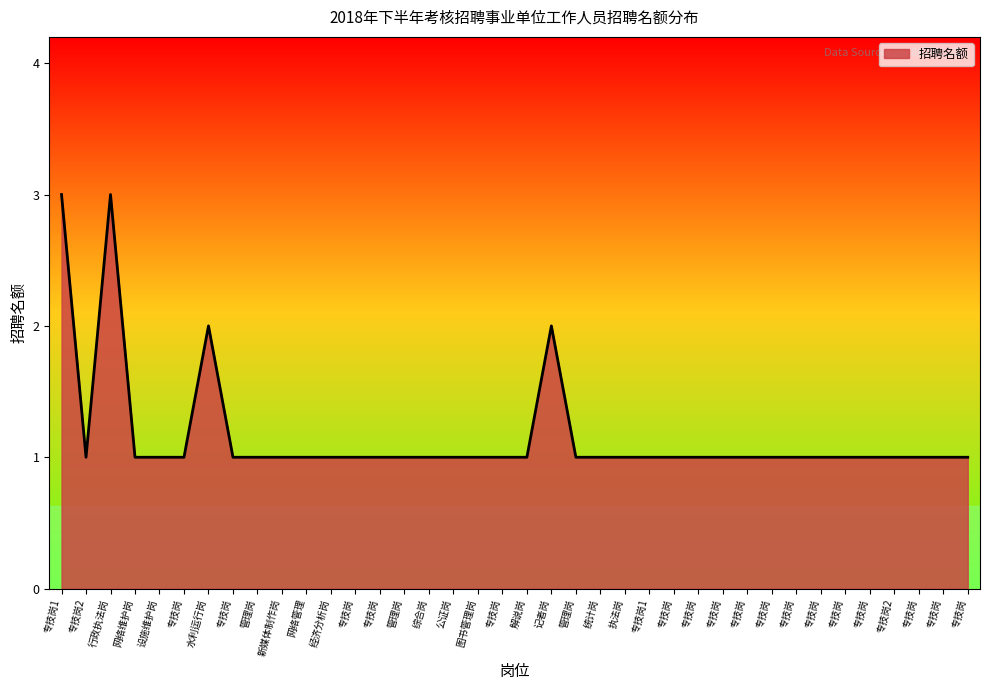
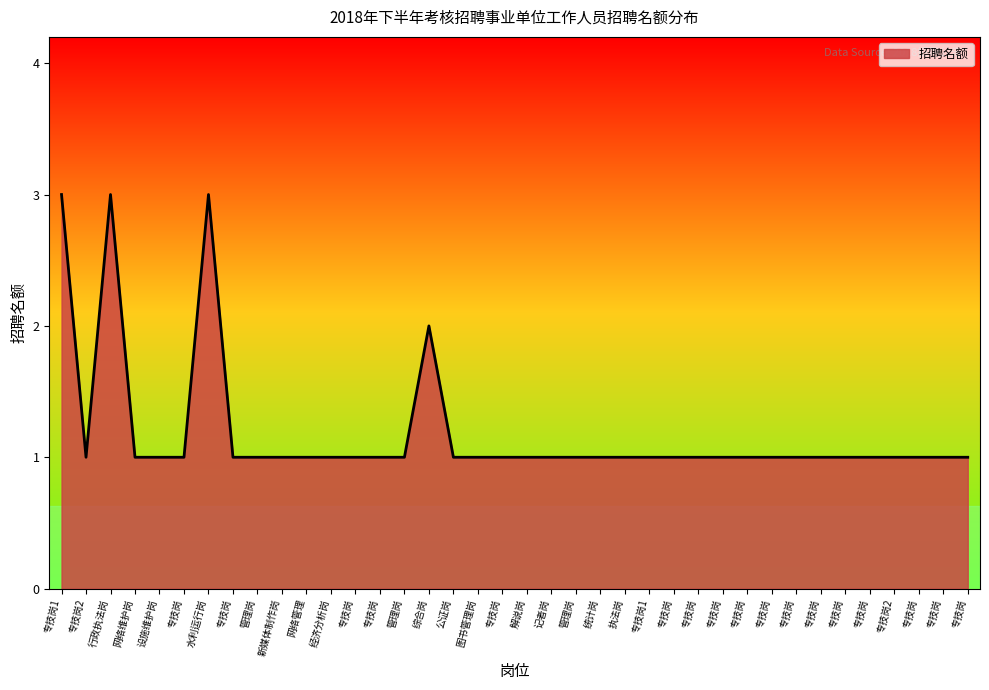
水利运行岗: 2 -> 3
综合岗: 1 -> 2
记者岗: 2 -> 1
